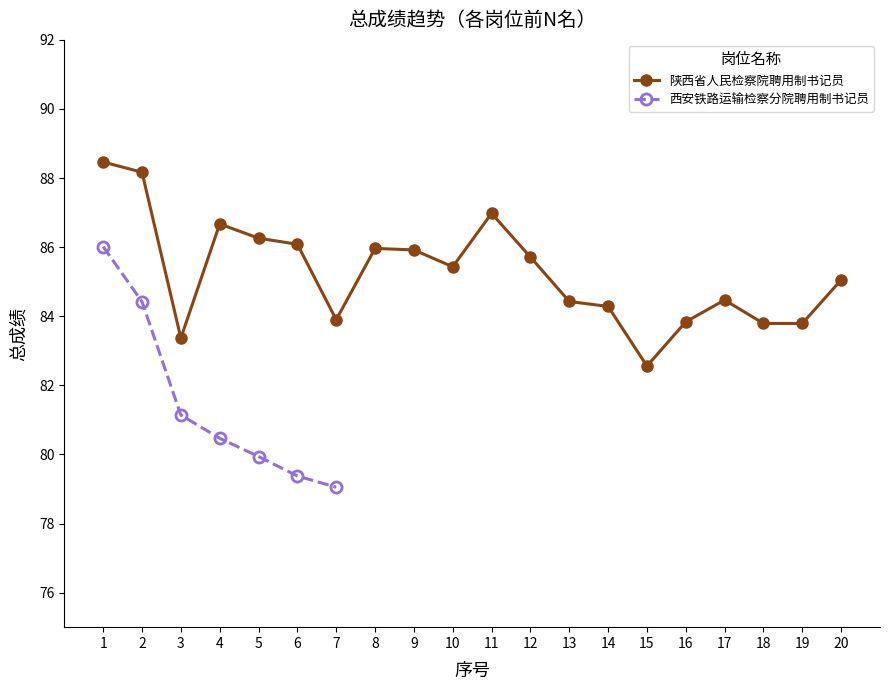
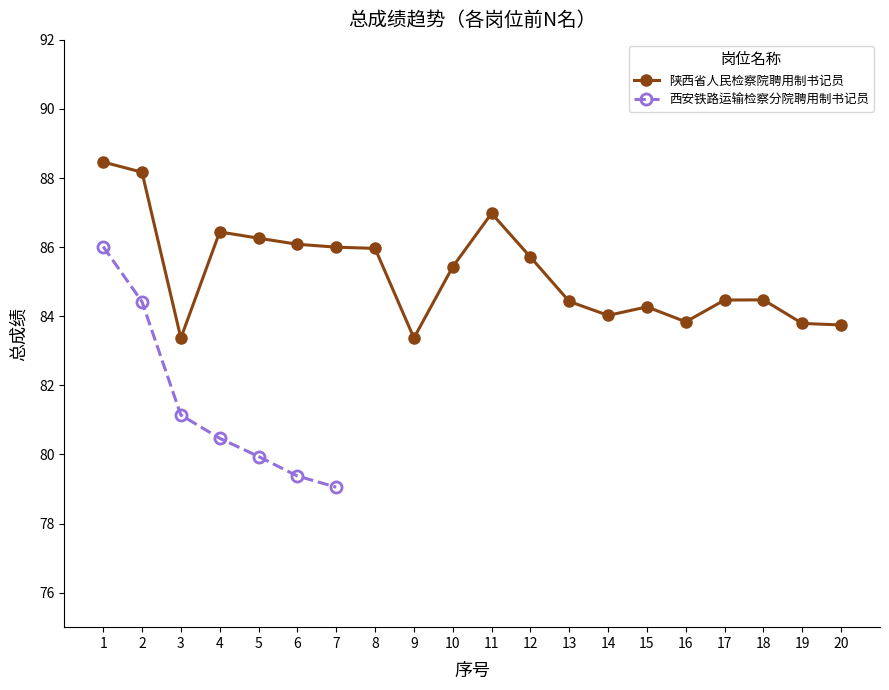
陕西省人民检察院聘用制书记员, 4: 86.7 -> 86.4
陕西省人民检察院聘用制书记员, 7: 83.9 -> 86.0
陕西省人民检察院聘用制书记员, 9: 85.9 -> 83.4
陕西省人民检察院聘用制书记员, 14: 84.3 -> 84.0
陕西省人民检察院聘用制书记员, 15: 82.6 -> 84.3
陕西省人民检察院聘用制书记员, 18: 83.8 -> 84.5
陕西省人民检察院聘用制书记员, 20: 85.1 -> 83.7
